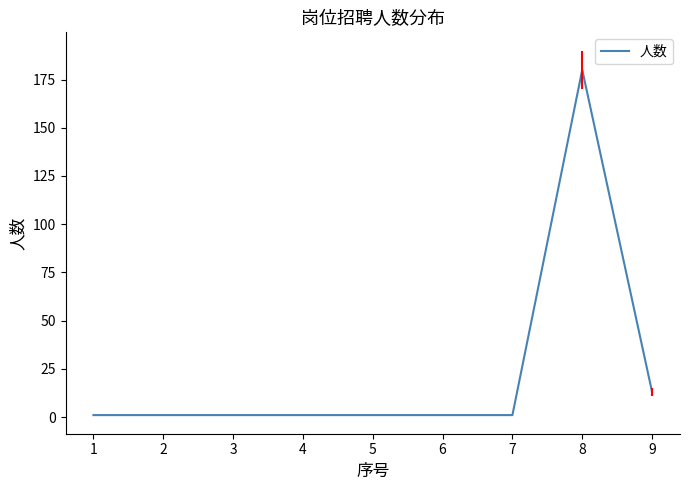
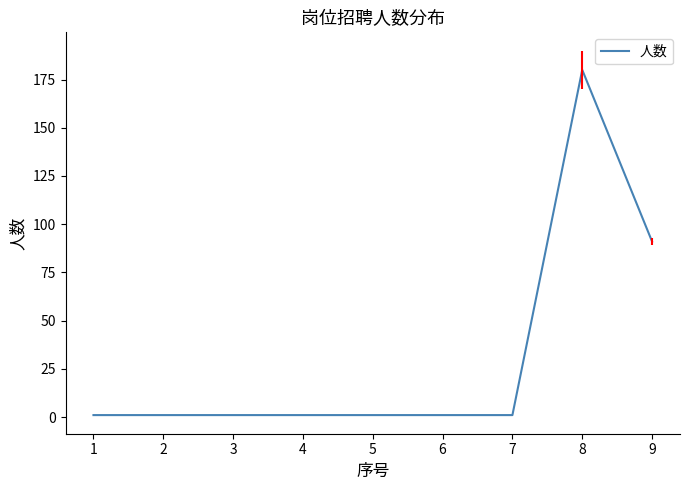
9: 13 -> 91
